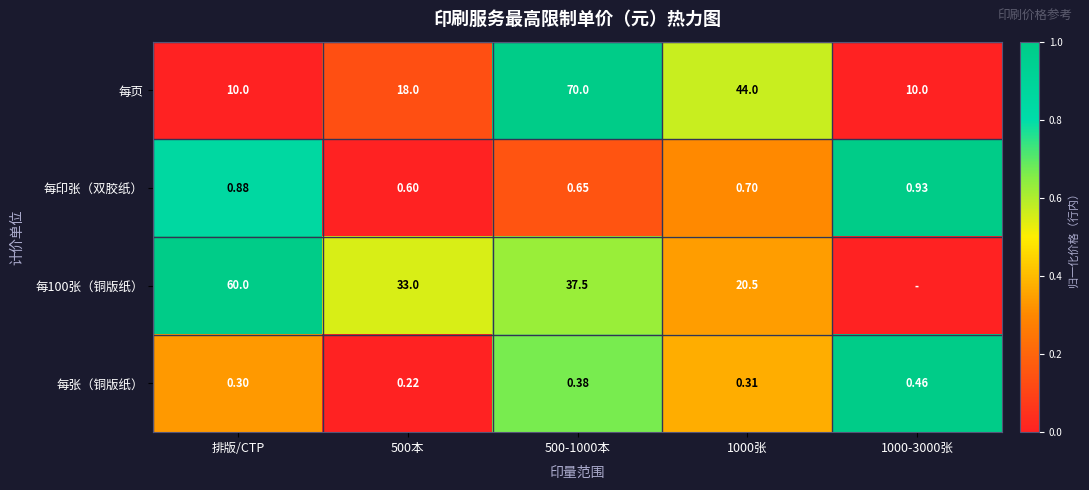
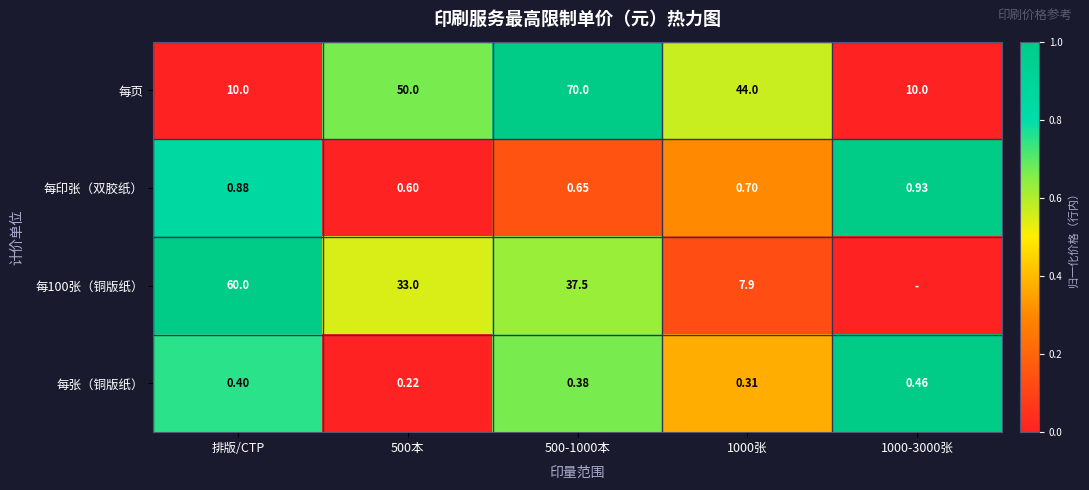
每页, 500本: 18.0 -> 50.0
每100张（铜版纸）, 1000张: 20.5 -> 7.9
每张（铜版纸）, 排版/CTP: 0.30 -> 0.40
